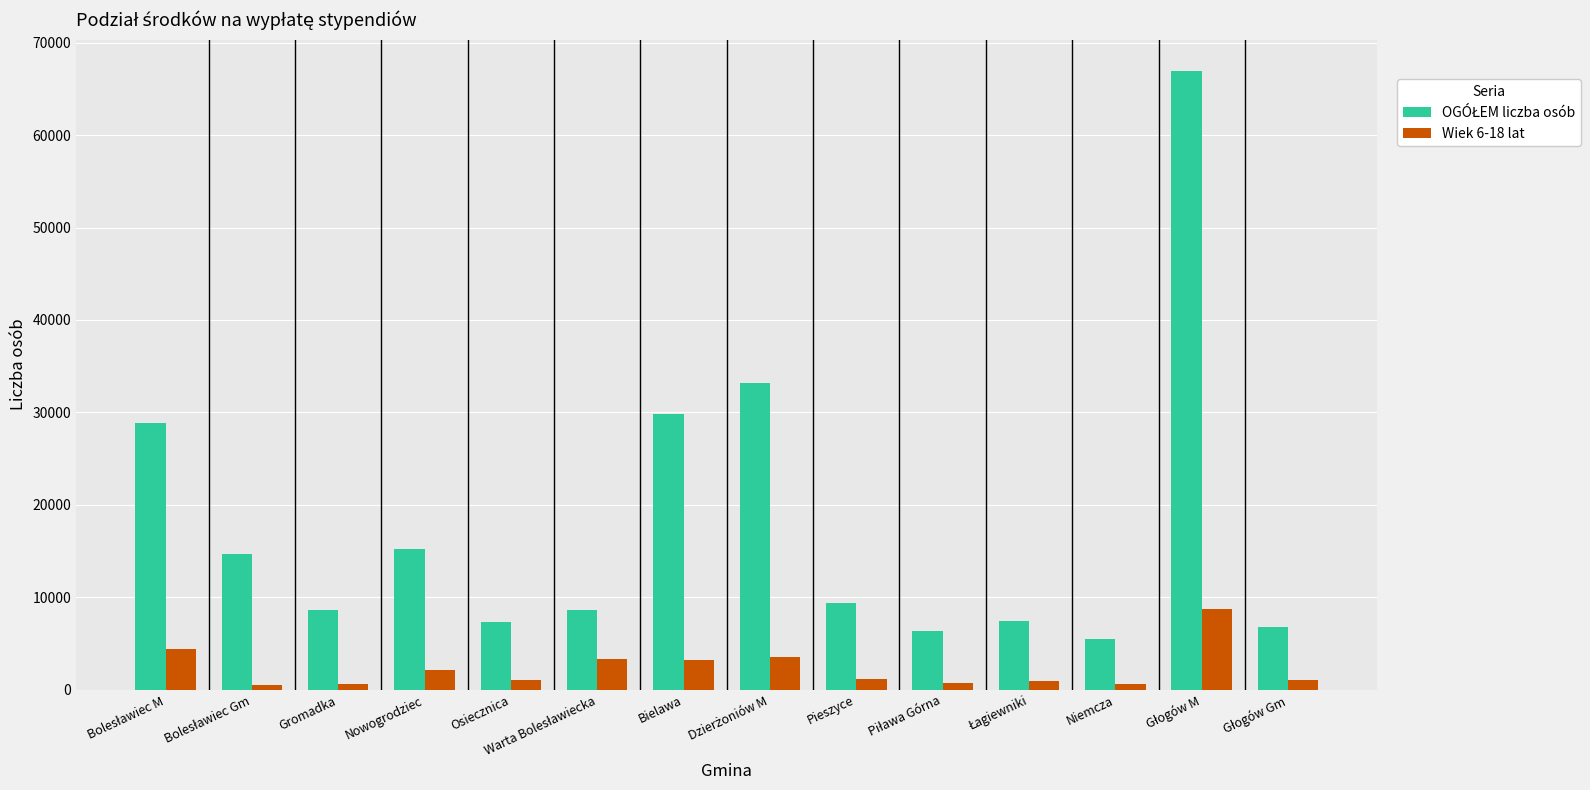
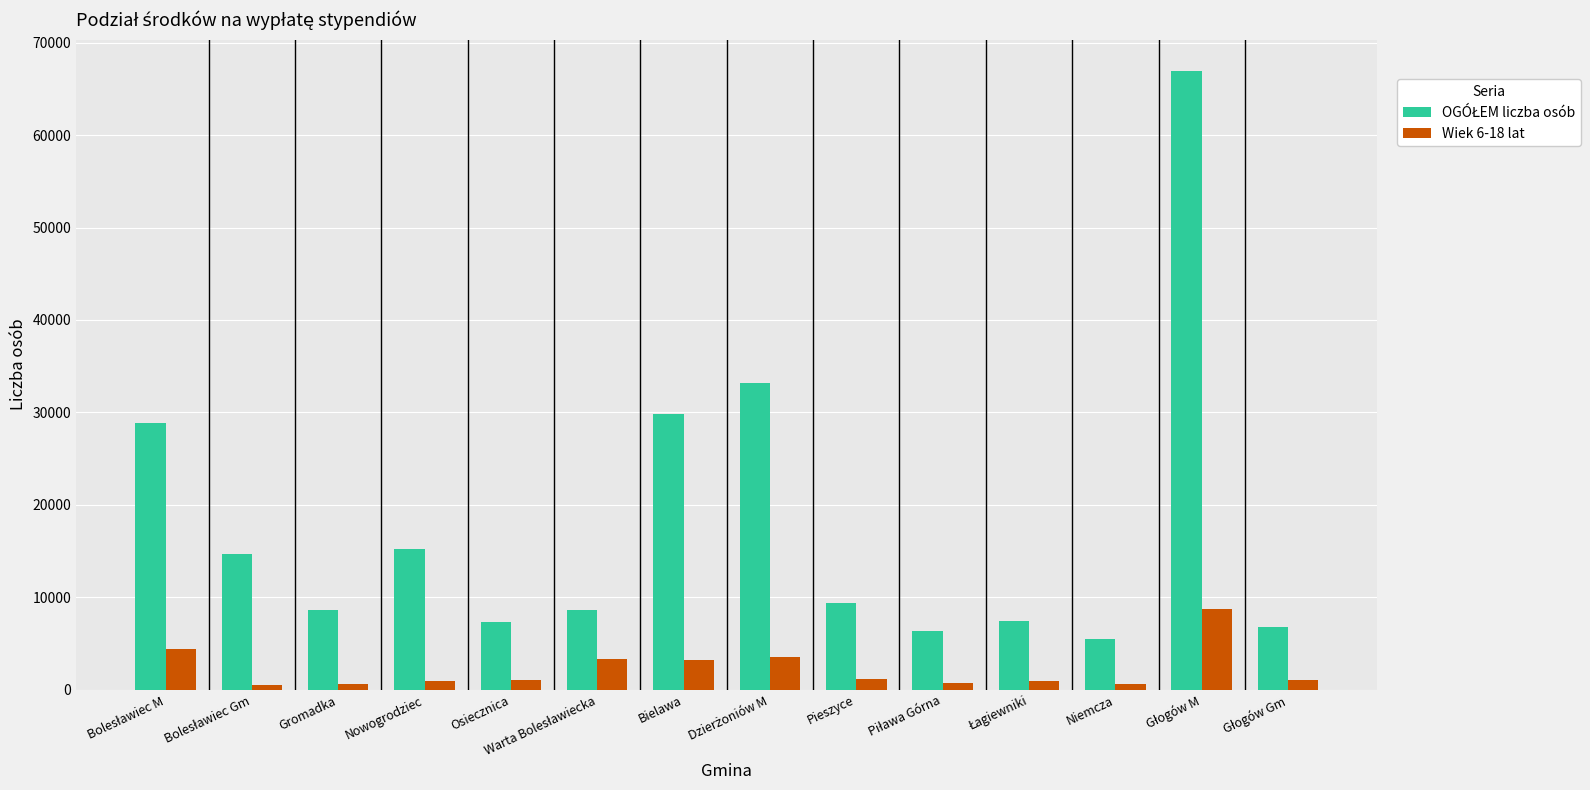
Wiek 6-18 lat, Nowogrodziec: 2000 -> 1000
